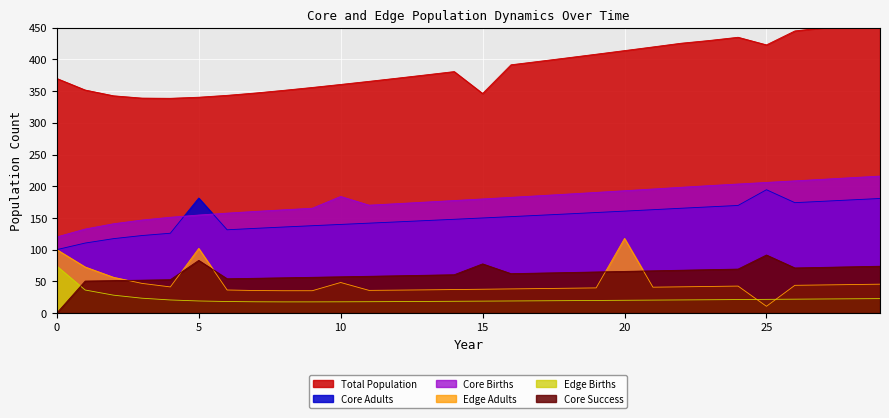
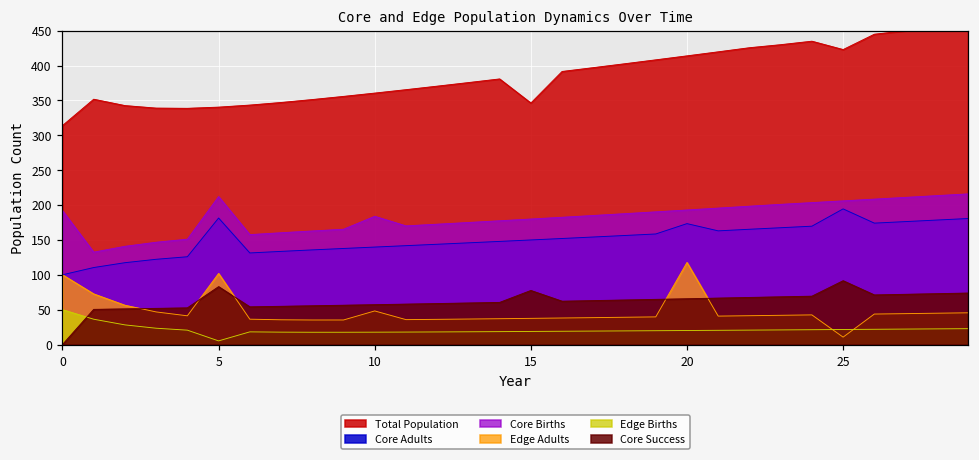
Total Population, 0: 370 -> 310
Core Births, 0: 120 -> 190
Edge Births, 0: 70 -> 50
Core Births, 5: 150 -> 210
Edge Births, 5: 20 -> 10
Core Adults, 20: 160 -> 170
